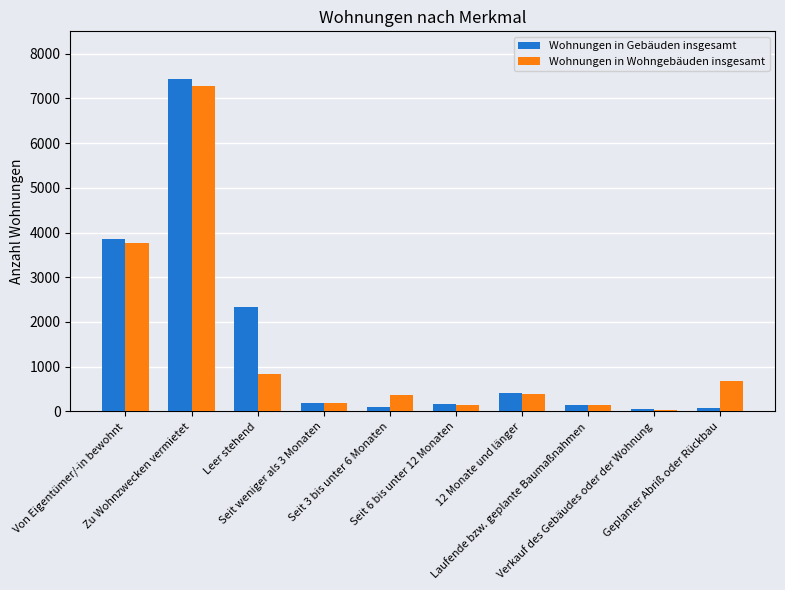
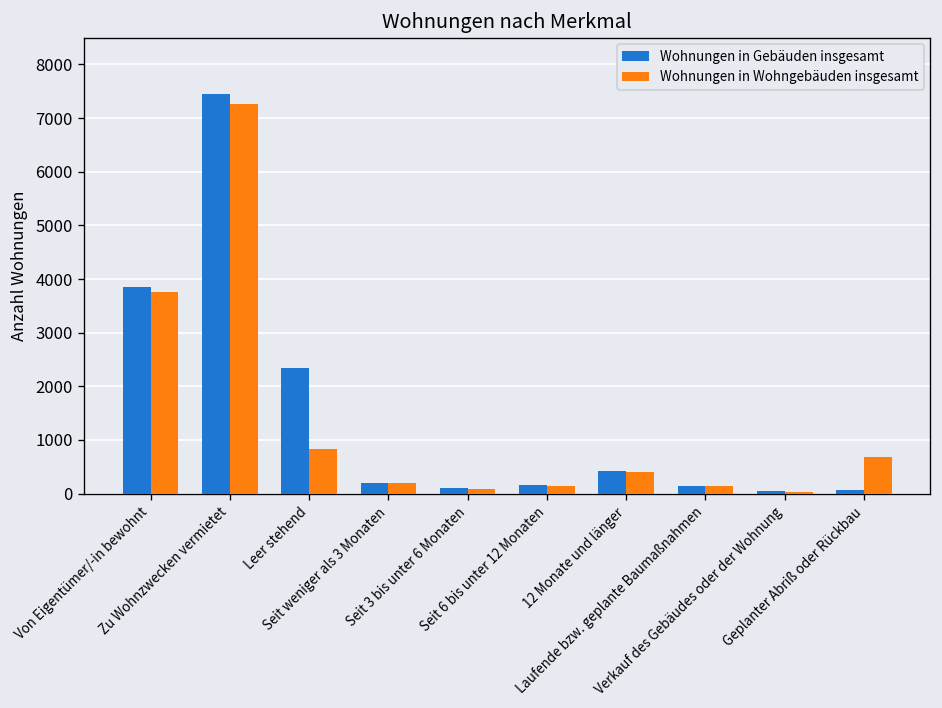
Wohnungen in Wohngebäuden insgesamt, Seit 3 bis unter 6 Monaten: 400 -> 100
